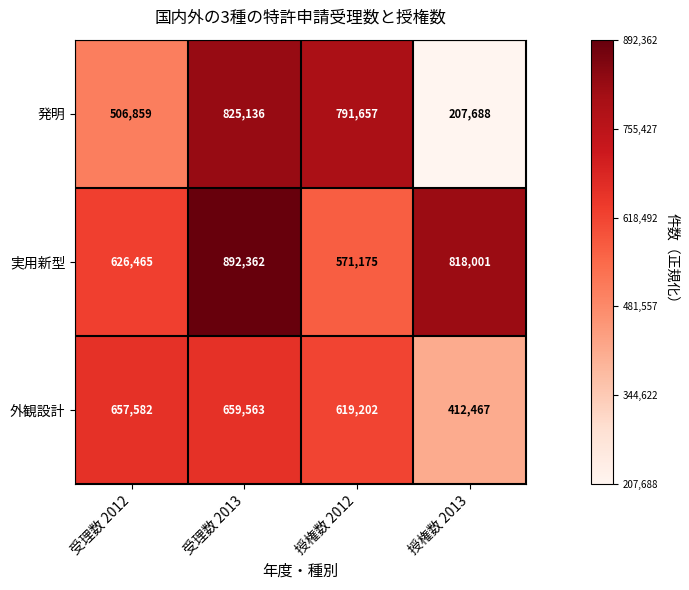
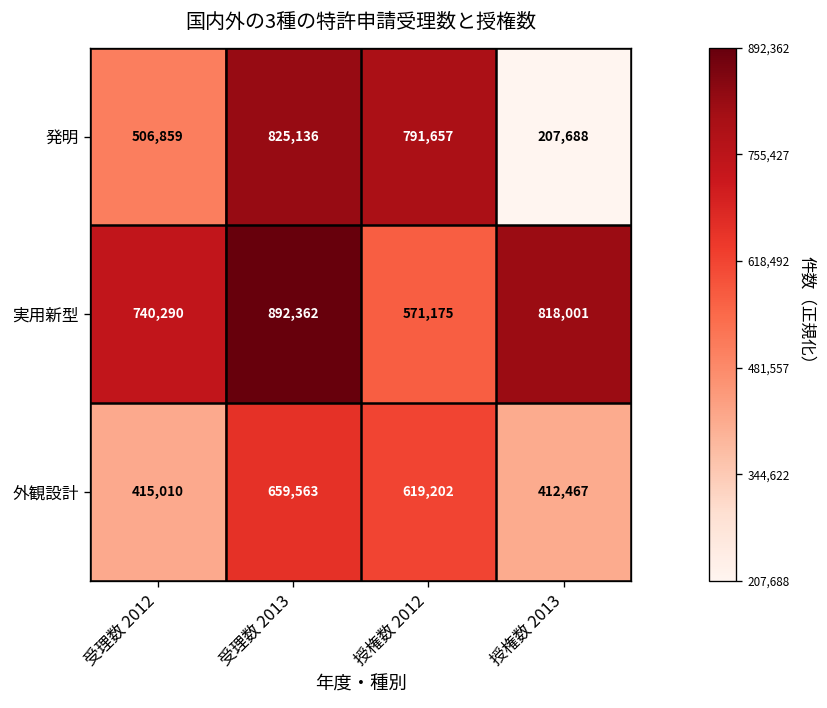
実用新型, 受理数 2012: 626,465 -> 740,290
外観設計, 受理数 2012: 657,582 -> 415,010
